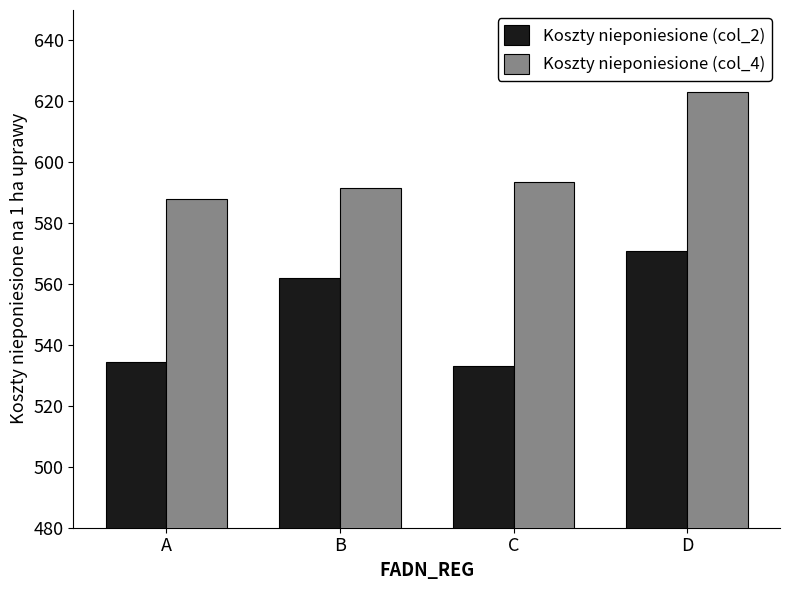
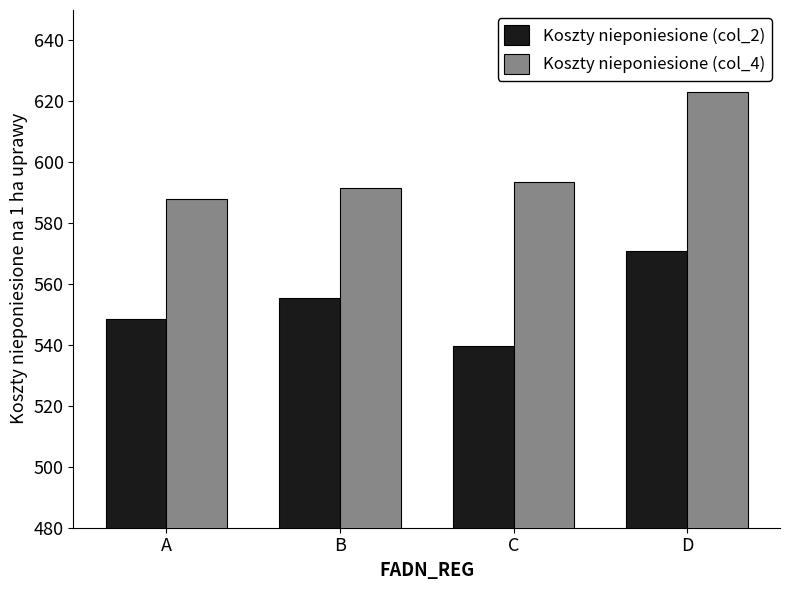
Koszty nieponiesione (col_2), A: 534 -> 549
Koszty nieponiesione (col_2), B: 562 -> 555
Koszty nieponiesione (col_2), C: 533 -> 540
